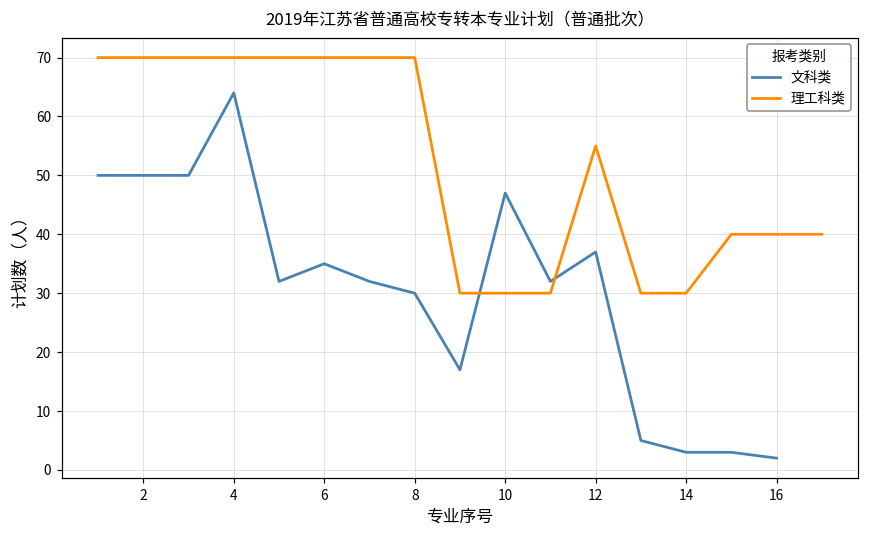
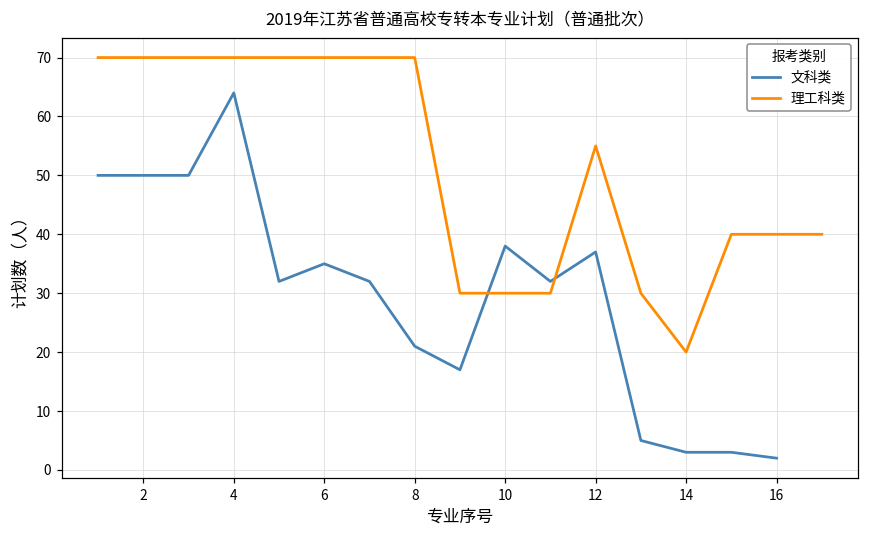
文科类, 8: 30 -> 21
文科类, 10: 47 -> 38
理工科类, 14: 30 -> 20
